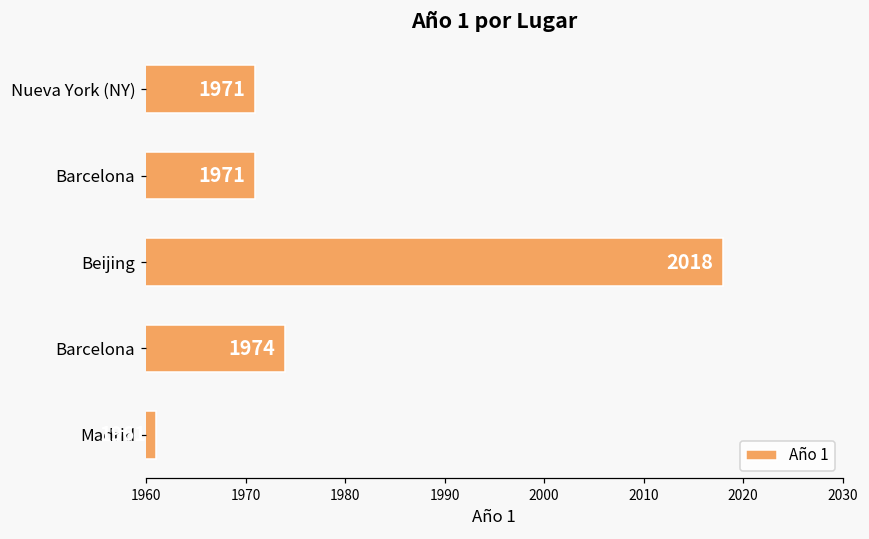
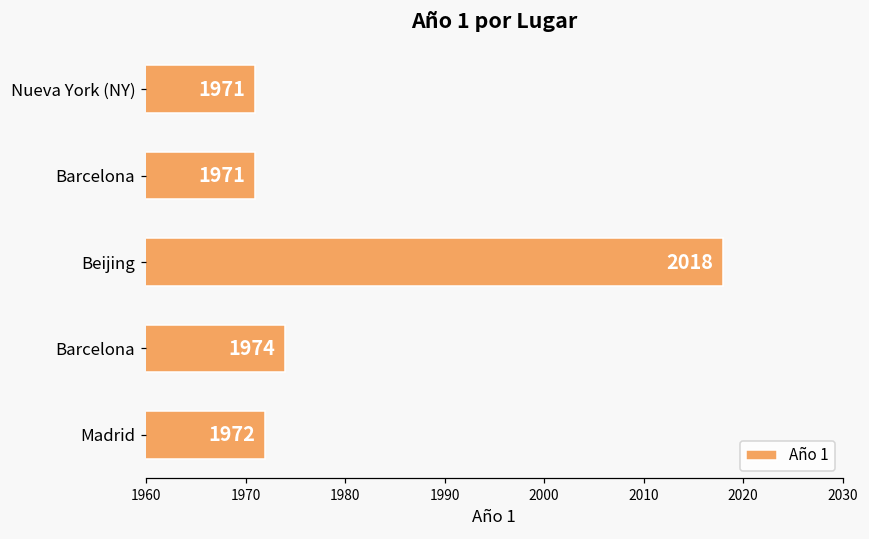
Madrid: 1961 -> 1972
